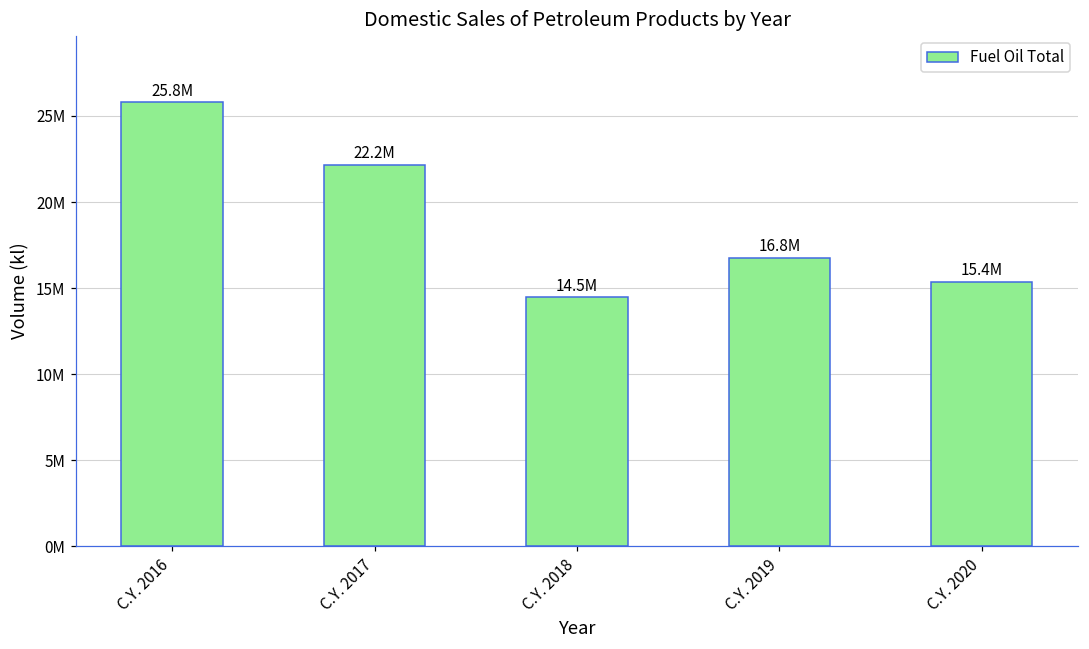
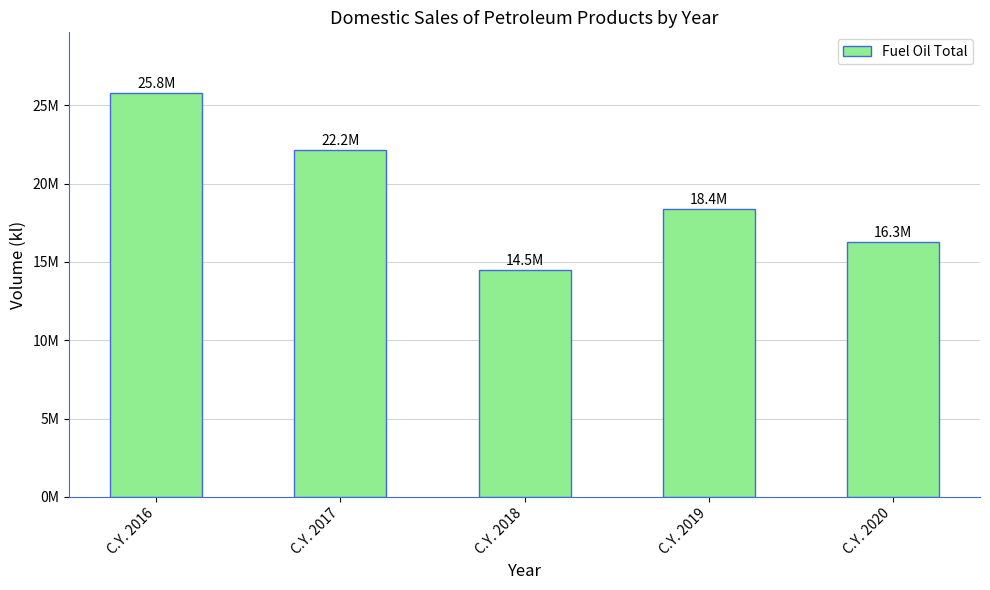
C.Y. 2019: 16.8M -> 18.4M
C.Y. 2020: 15.4M -> 16.3M
